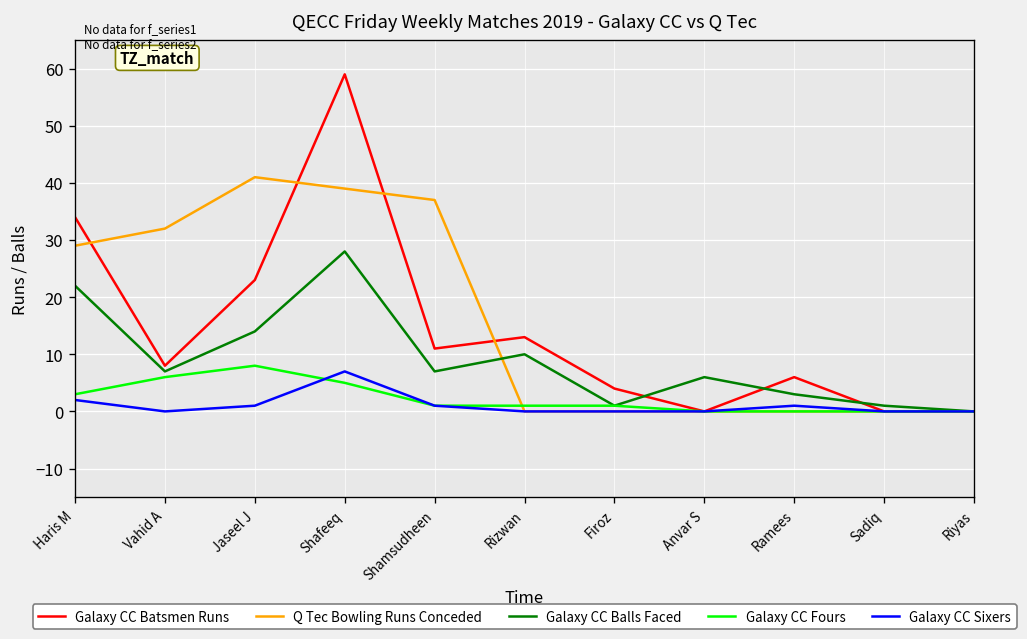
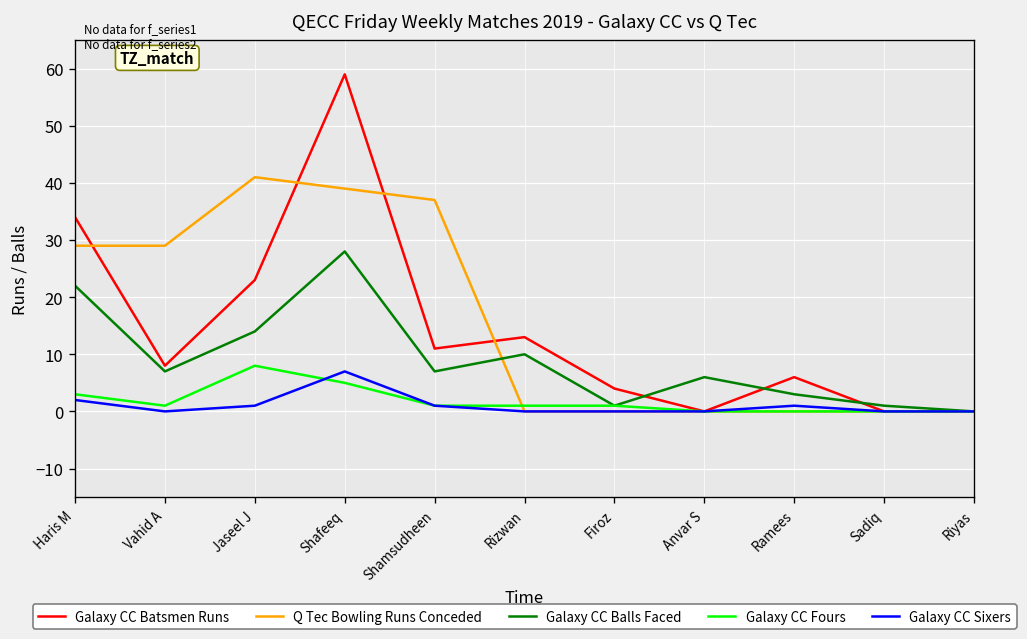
Q Tec Bowling Runs Conceded, Vahid A: 32 -> 29
Galaxy CC Fours, Vahid A: 6 -> 1
